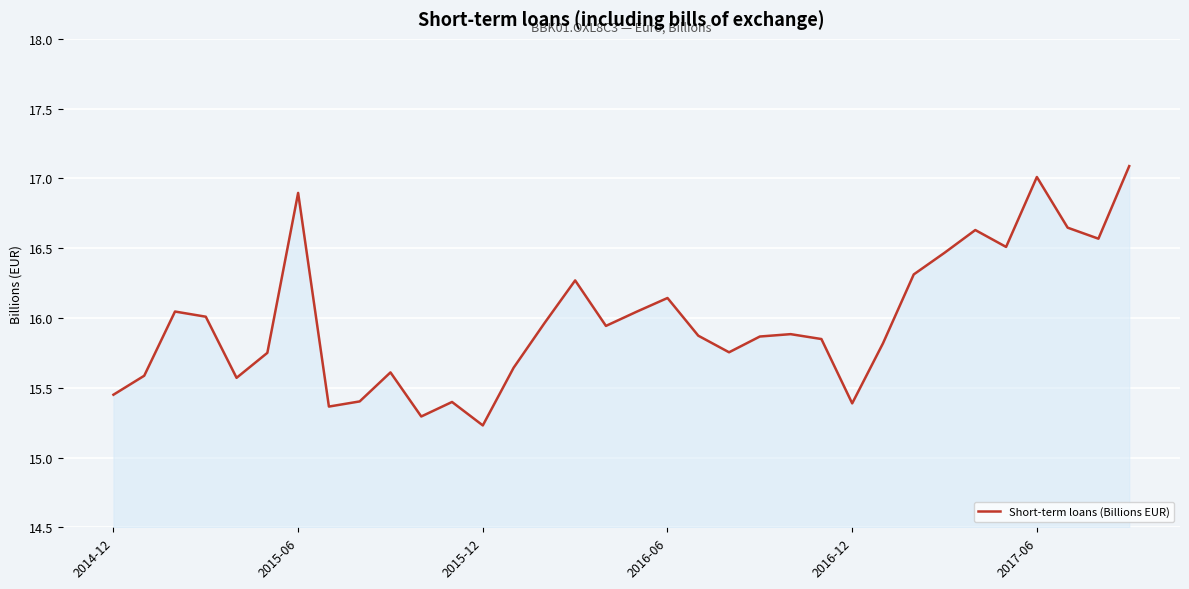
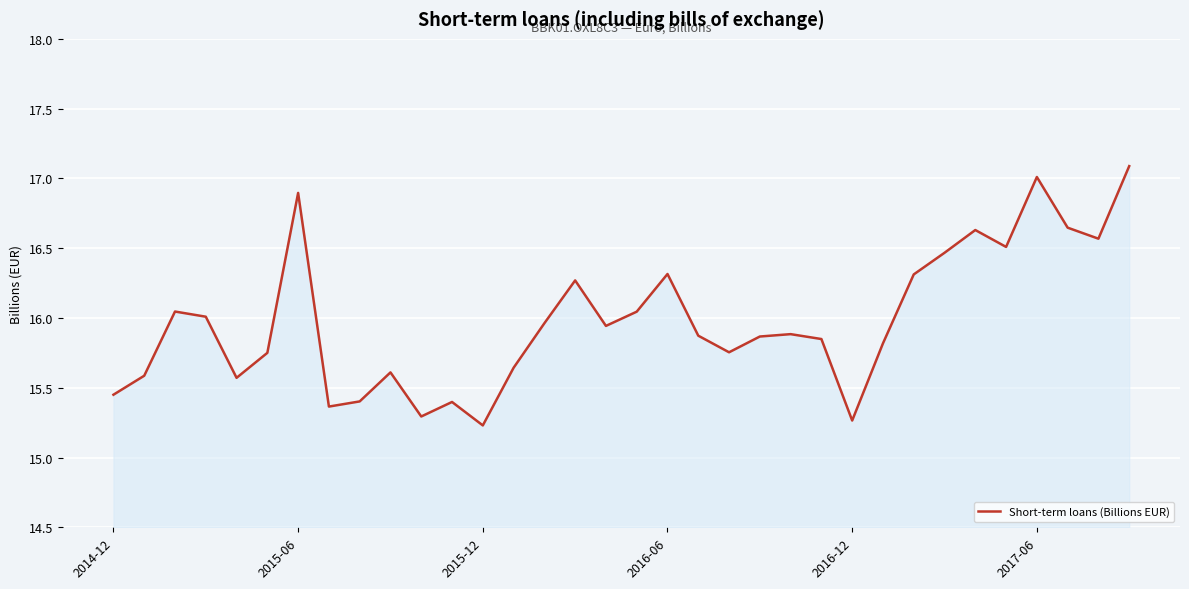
2016-06: 16.14 -> 16.32
2016-12: 15.39 -> 15.27
